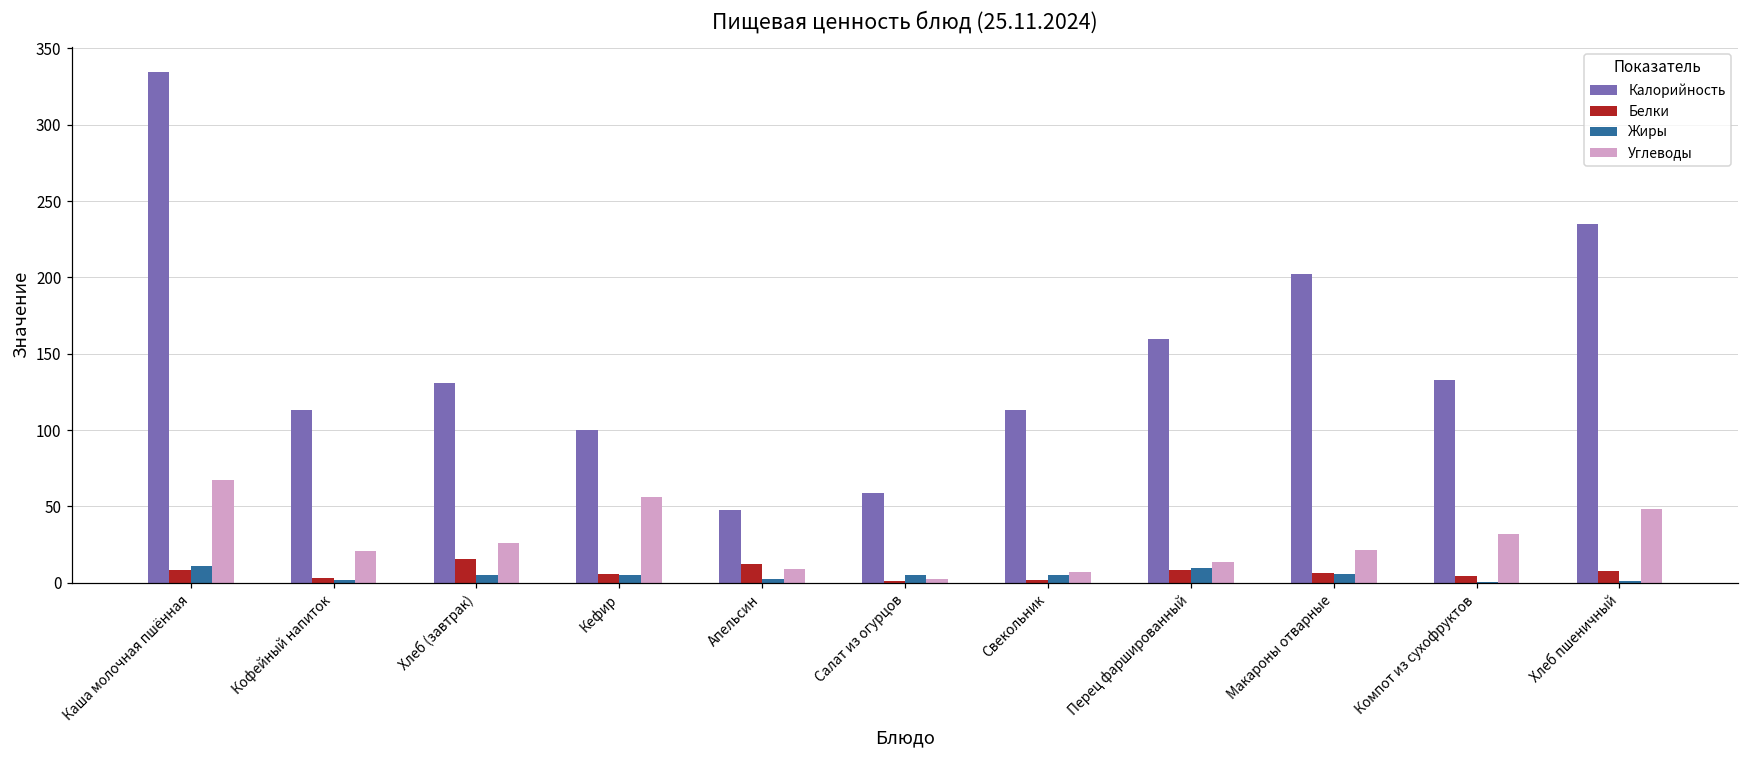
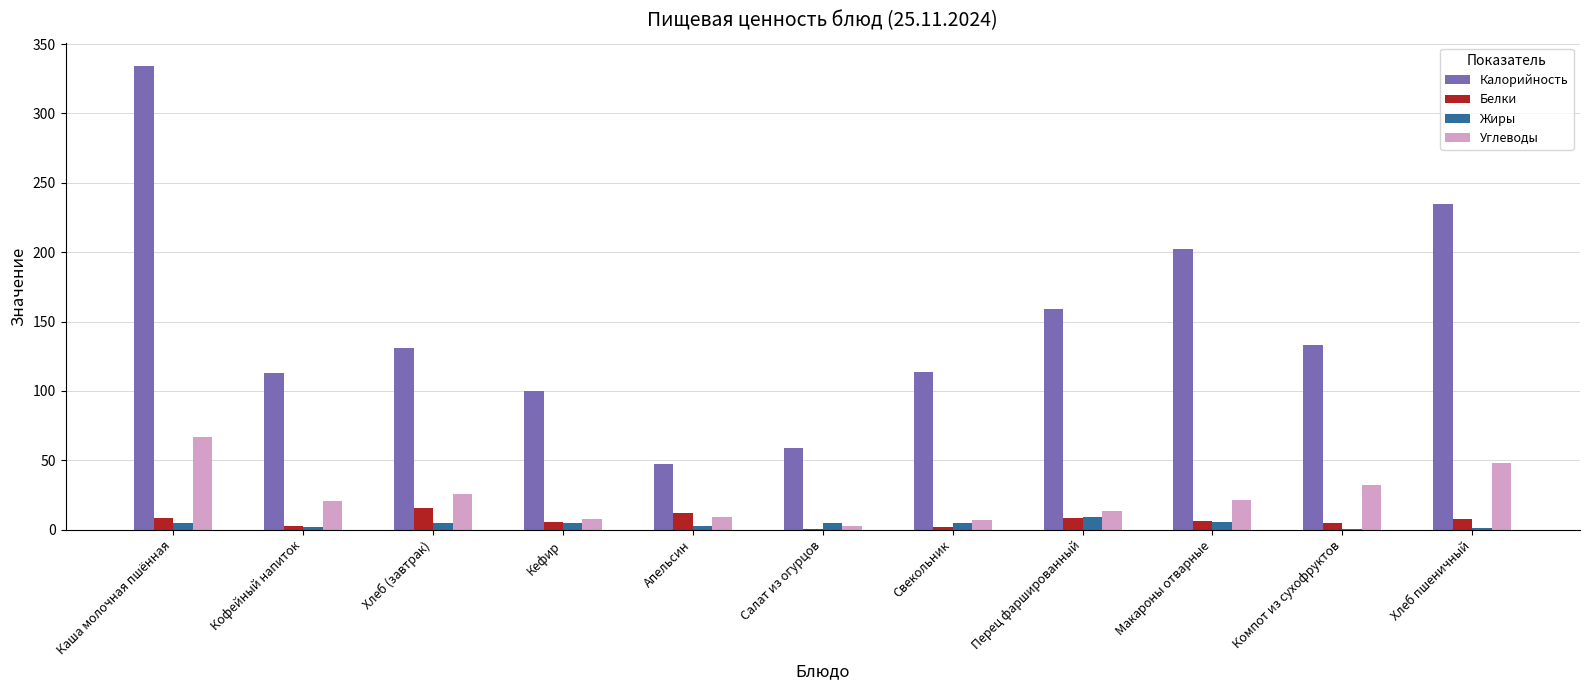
Жиры, Каша молочная пшённая: 11 -> 5
Углеводы, Кефир: 56 -> 8
